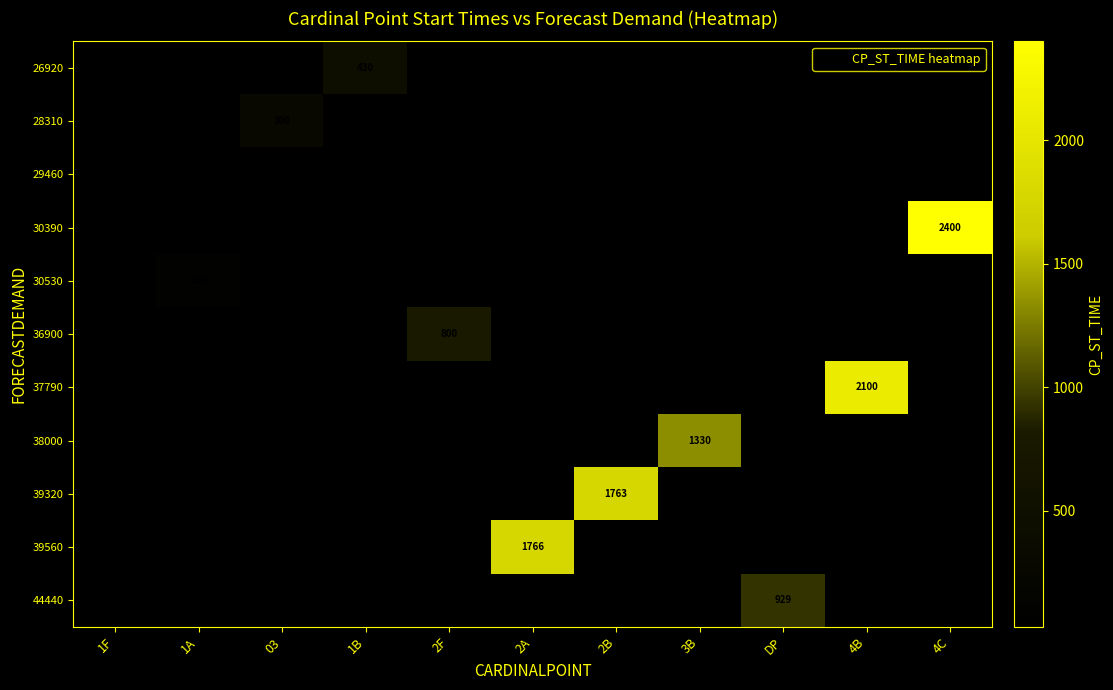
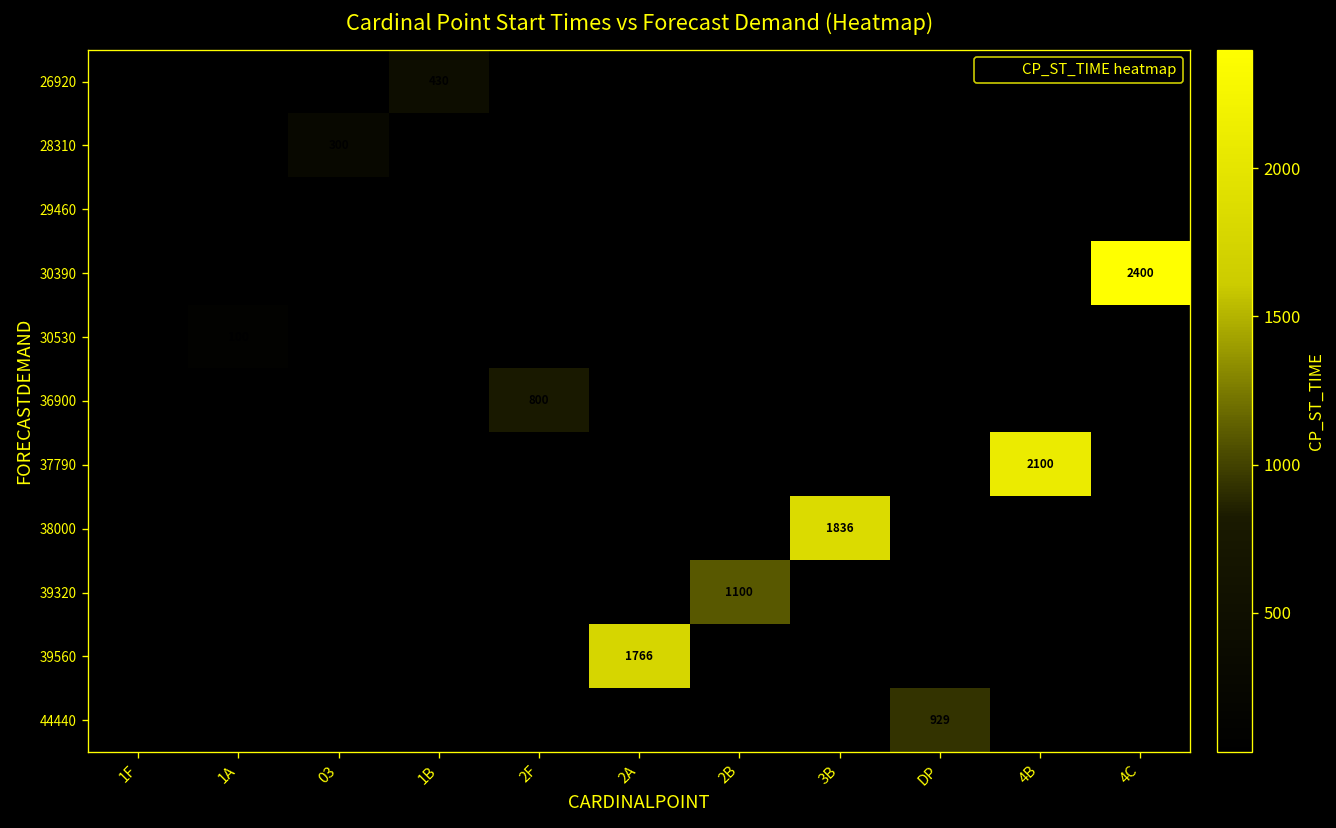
38000, 3B: 1330 -> 1836
39320, 2B: 1763 -> 1100
